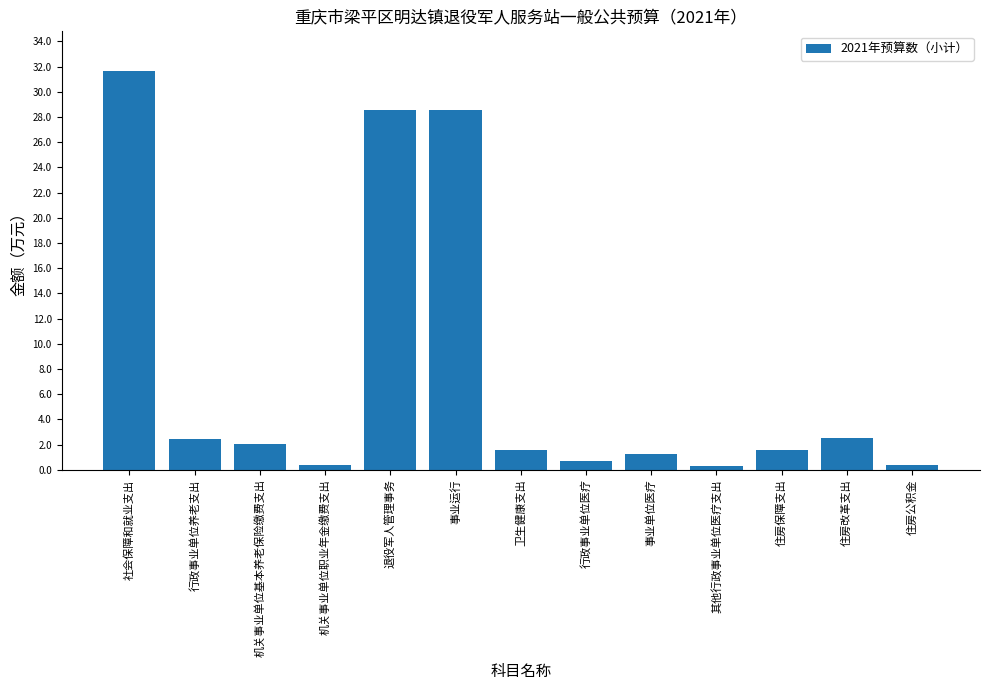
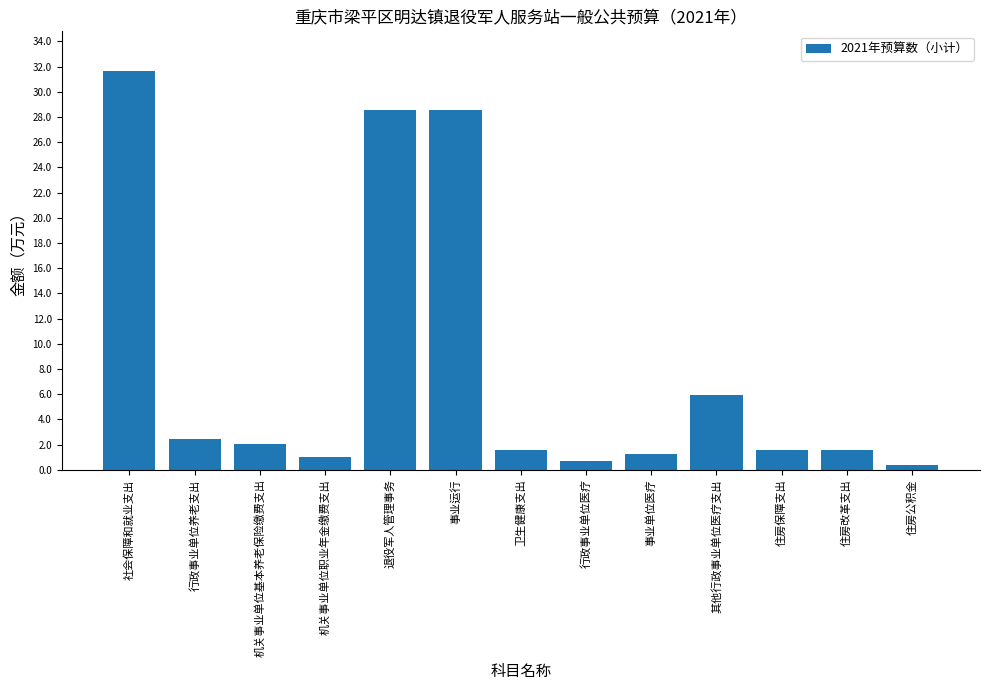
机关事业单位职业年金缴费支出: 0.3 -> 1.0
其他行政事业单位医疗支出: 0.3 -> 5.9
住房改革支出: 2.6 -> 1.5
